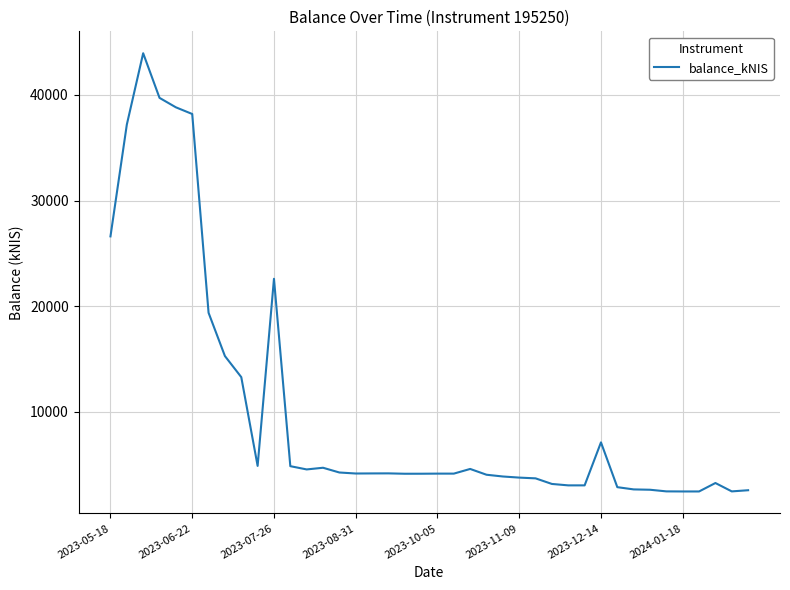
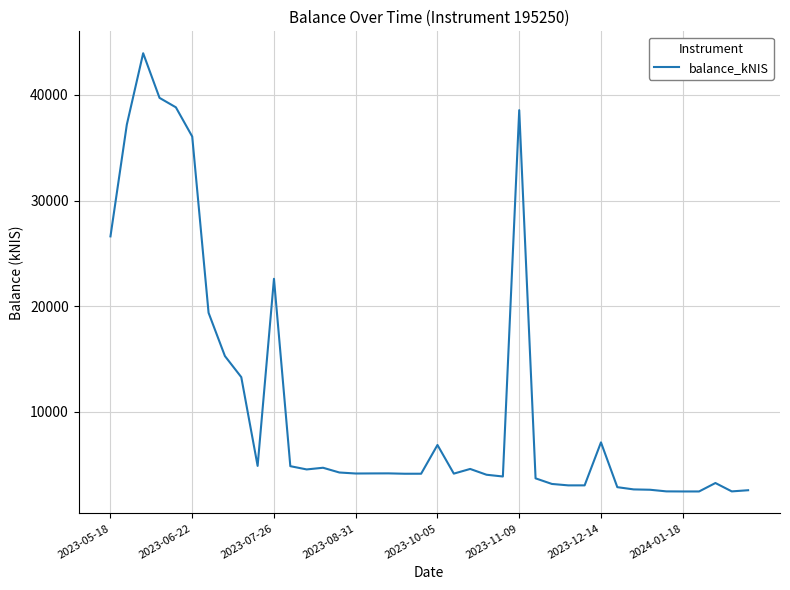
2023-06-22: 38200 -> 36100
2023-10-05: 4200 -> 6900
2023-11-09: 3800 -> 38600
